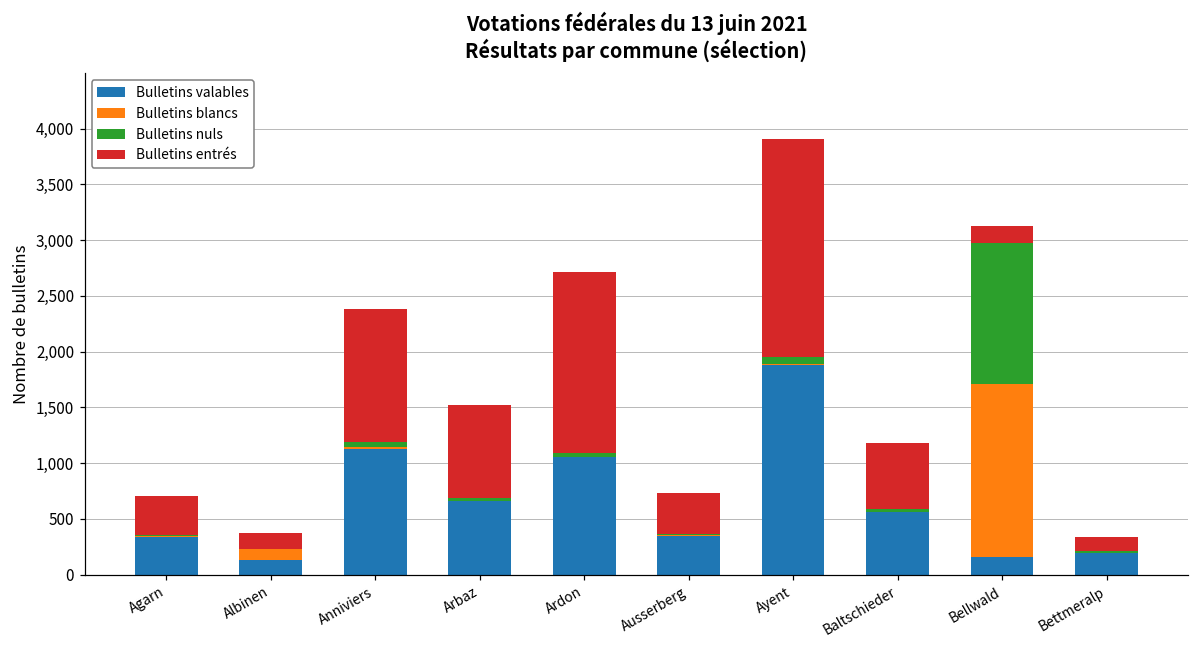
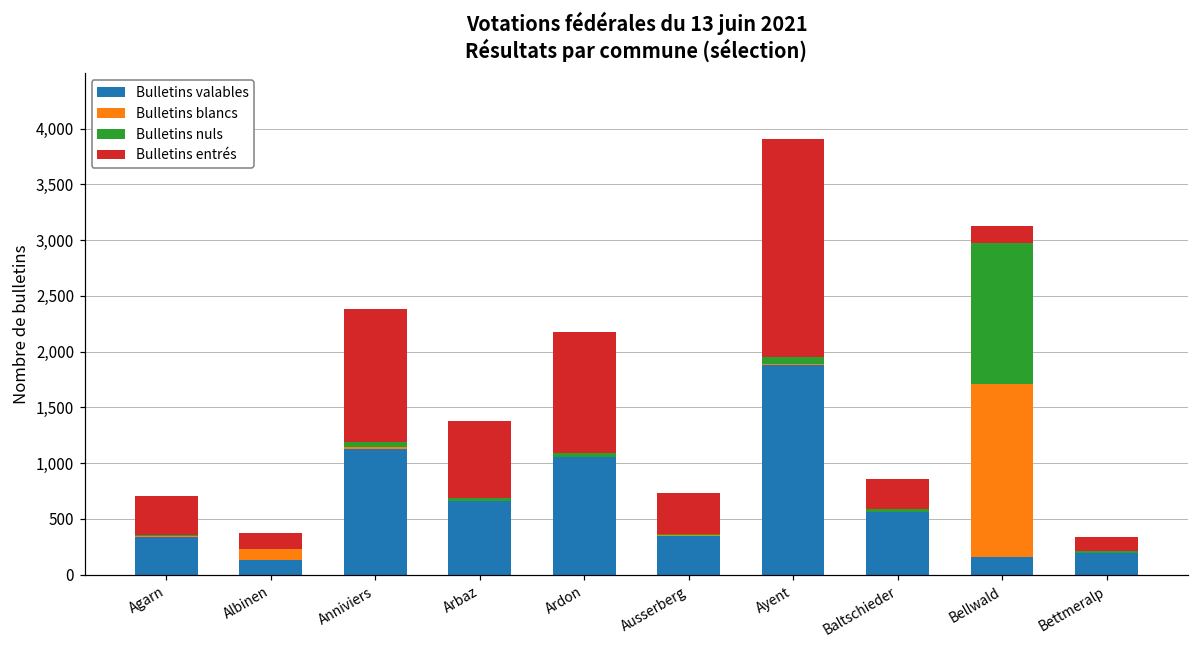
Bulletins entrés, Arbaz: 830 -> 690
Bulletins entrés, Ardon: 1,630 -> 1,090
Bulletins entrés, Baltschieder: 590 -> 270
